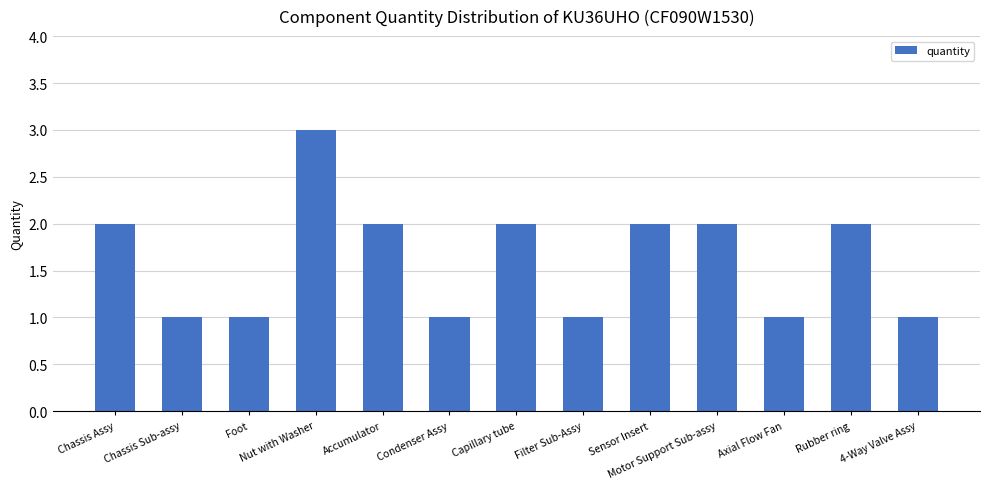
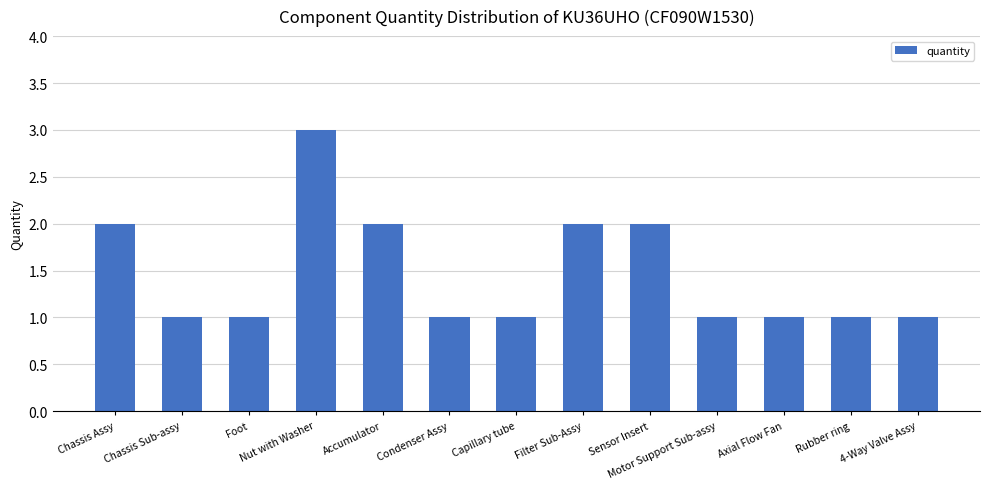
Capillary tube: 2 -> 1
Filter Sub-Assy: 1 -> 2
Motor Support Sub-assy: 2 -> 1
Rubber ring: 2 -> 1
